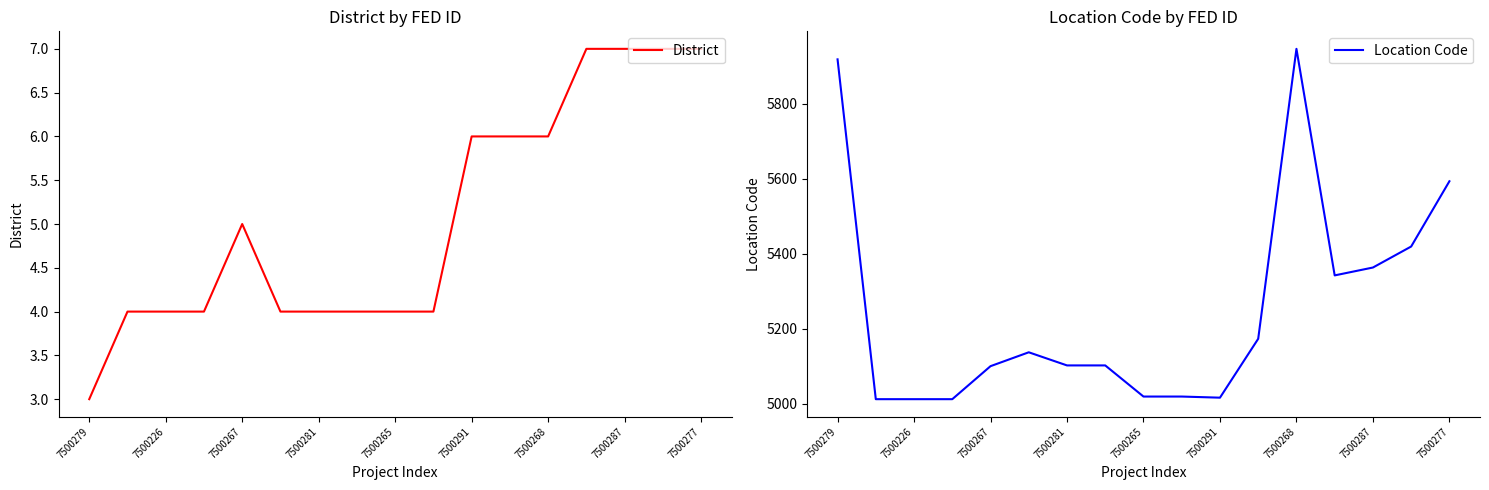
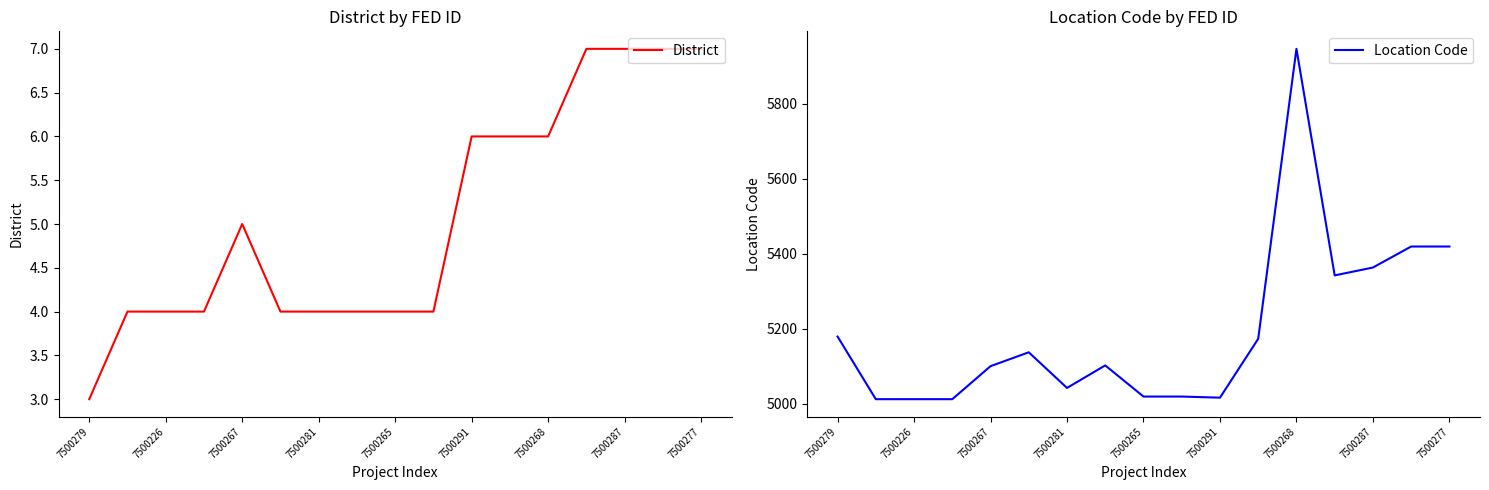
Location Code by FED ID, 7500279: 5920 -> 5180
Location Code by FED ID, 7500281: 5100 -> 5040
Location Code by FED ID, 7500277: 5590 -> 5420
